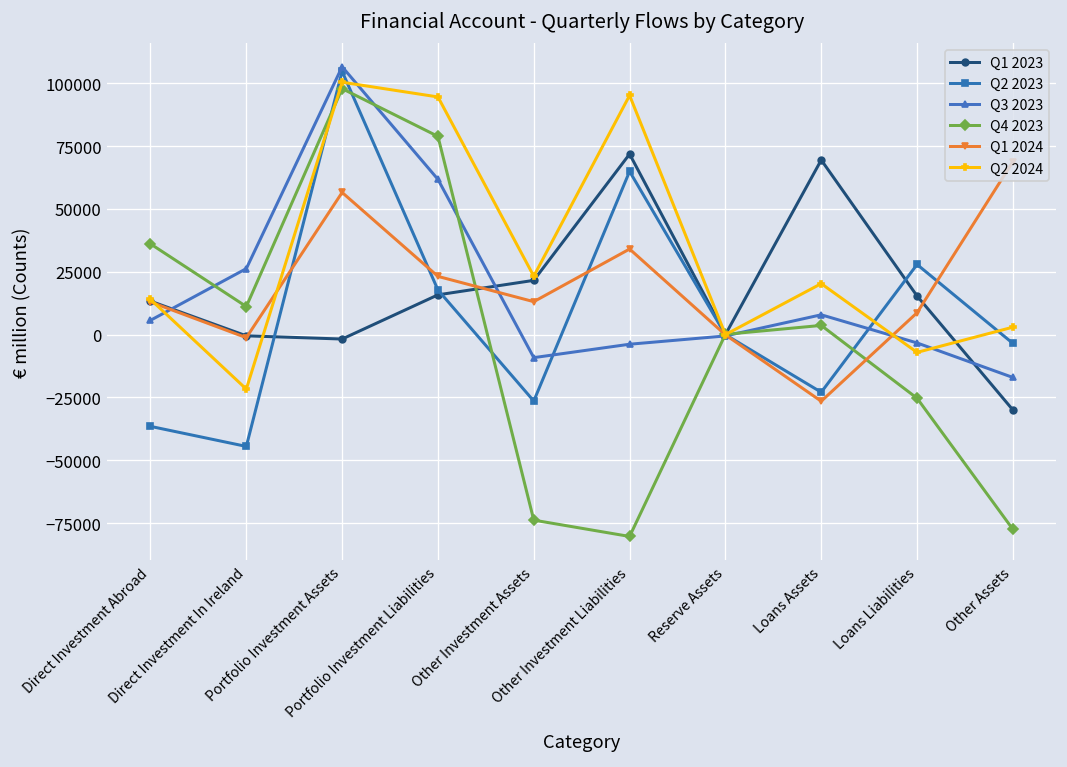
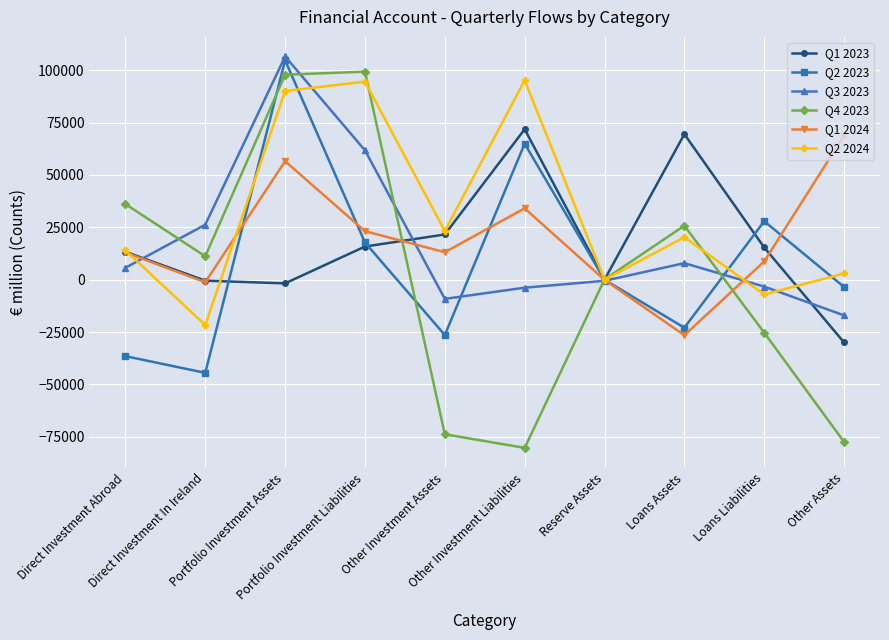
Q2 2024, Portfolio Investment Assets: 100000 -> 90000
Q4 2023, Portfolio Investment Liabilities: 79000 -> 99000
Q4 2023, Loans Assets: 4000 -> 26000
